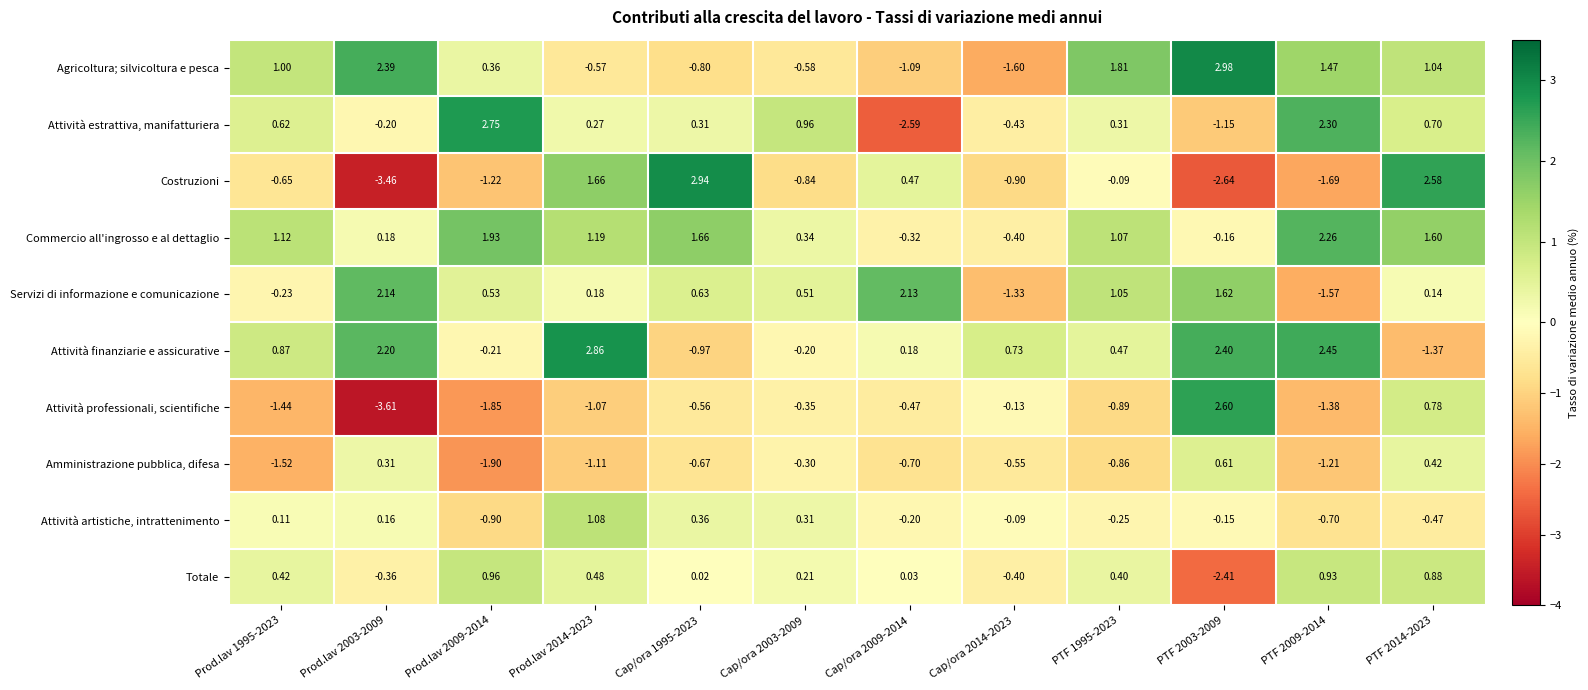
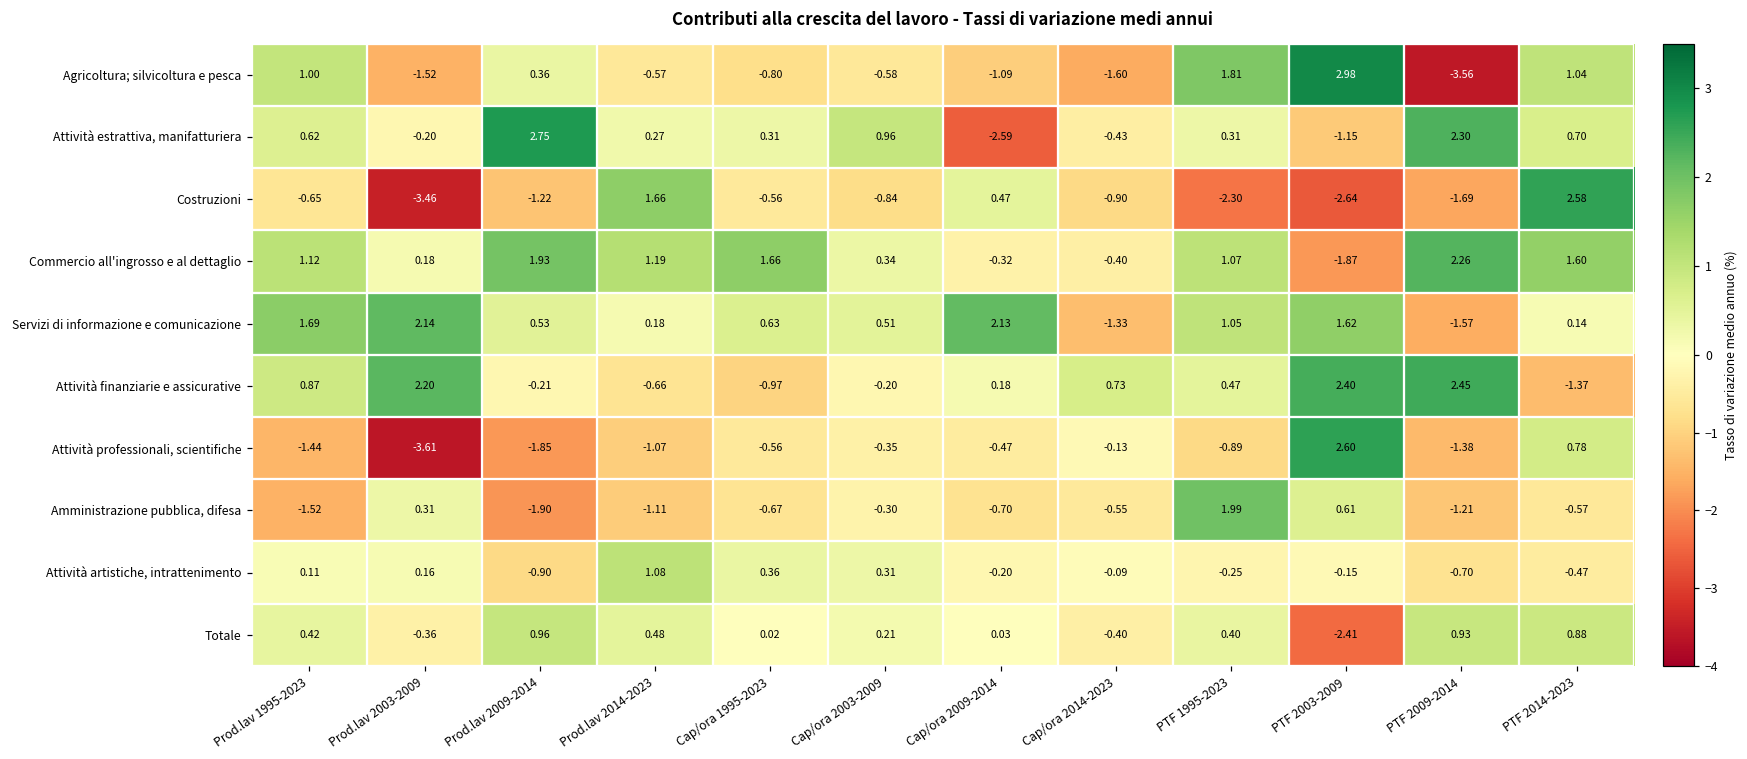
Agricoltura; silvicoltura e pesca, Prod.lav 2003-2009: 2.39 -> -1.52
Agricoltura; silvicoltura e pesca, PTF 2009-2014: 1.47 -> -3.56
Costruzioni, Cap/ora 1995-2023: 2.94 -> -0.56
Costruzioni, PTF 1995-2023: -0.09 -> -2.30
Commercio all'ingrosso e al dettaglio, PTF 2003-2009: -0.16 -> -1.87
Servizi di informazione e comunicazione, Prod.lav 1995-2023: -0.23 -> 1.69
Attività finanziarie e assicurative, Prod.lav 2014-2023: 2.86 -> -0.66
Amministrazione pubblica, difesa, PTF 1995-2023: -0.86 -> 1.99
Amministrazione pubblica, difesa, PTF 2014-2023: 0.42 -> -0.57
